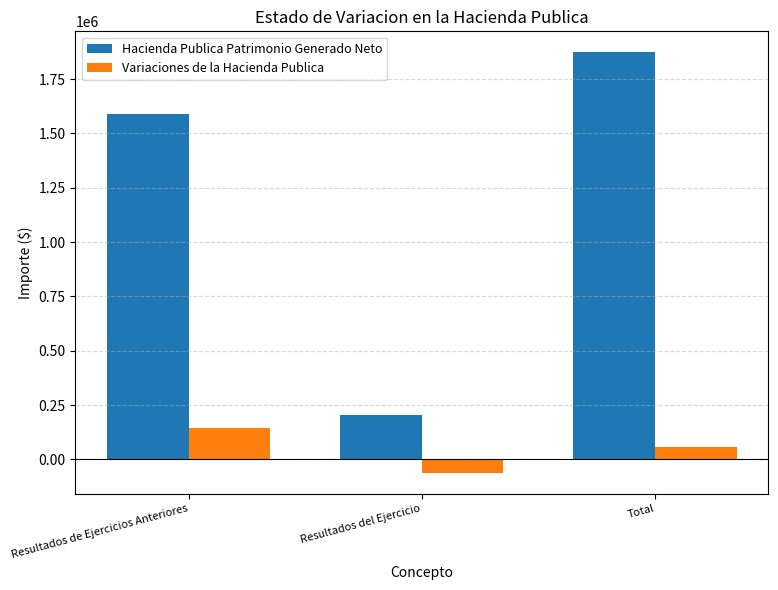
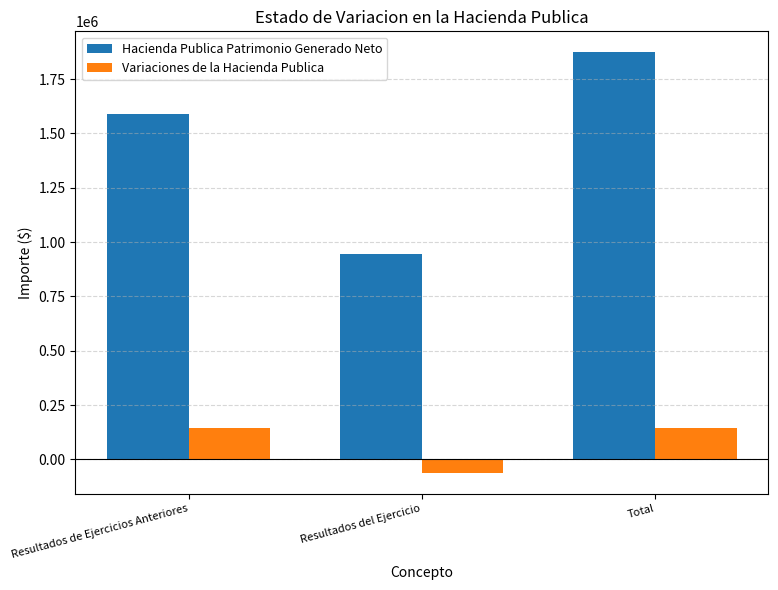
Hacienda Publica Patrimonio Generado Neto, Resultados del Ejercicio: 200000 -> 950000
Variaciones de la Hacienda Publica, Total: 60000 -> 140000
